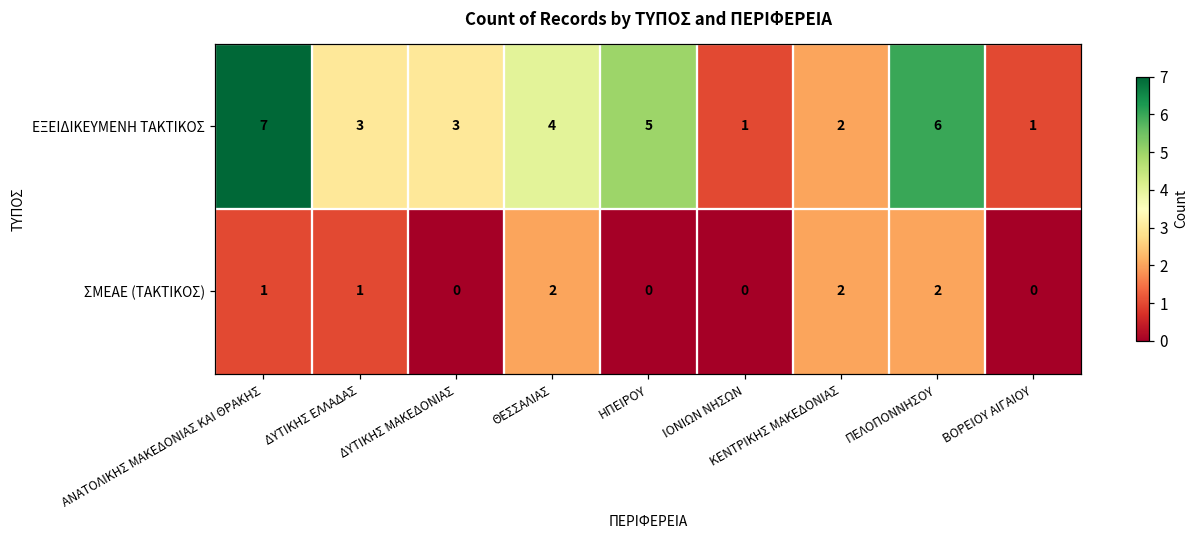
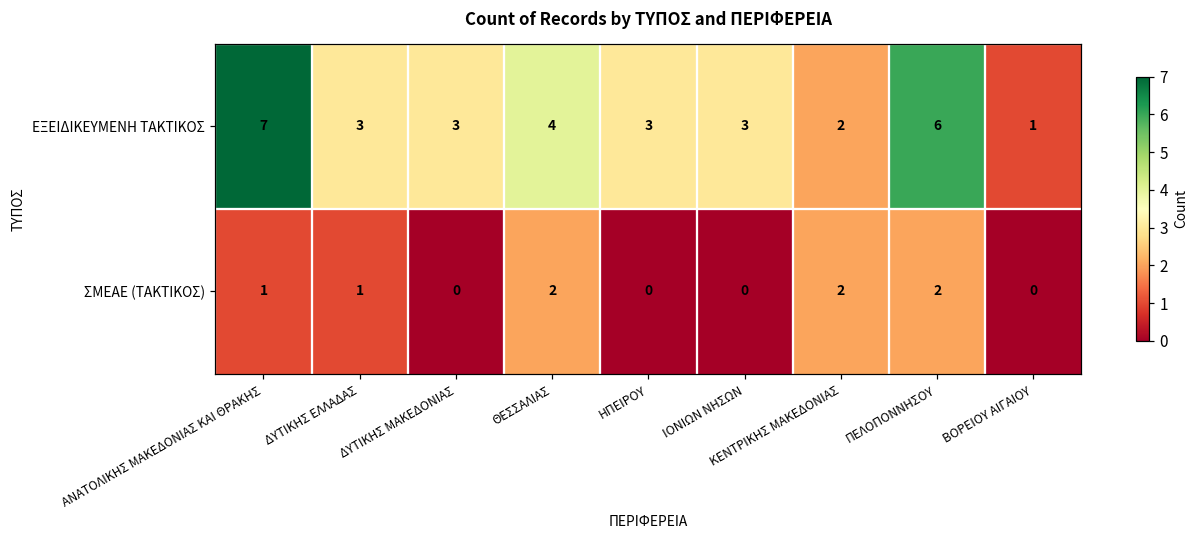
ΕΞΕΙΔΙΚΕΥΜΕΝΗ ΤΑΚΤΙΚΟΣ, ΗΠΕΙΡΟΥ: 5 -> 3
ΕΞΕΙΔΙΚΕΥΜΕΝΗ ΤΑΚΤΙΚΟΣ, ΙΟΝΙΩΝ ΝΗΣΩΝ: 1 -> 3
